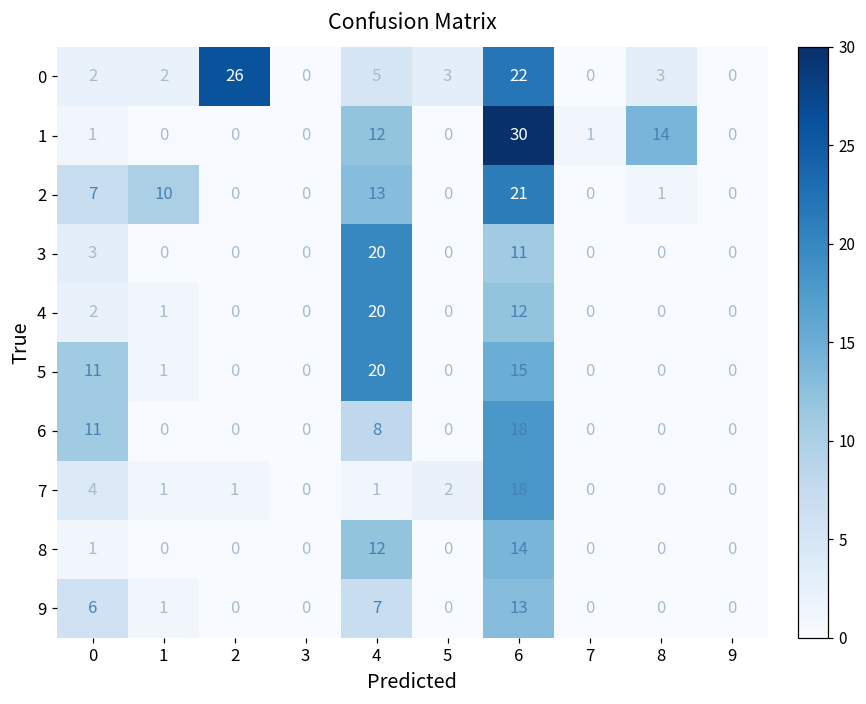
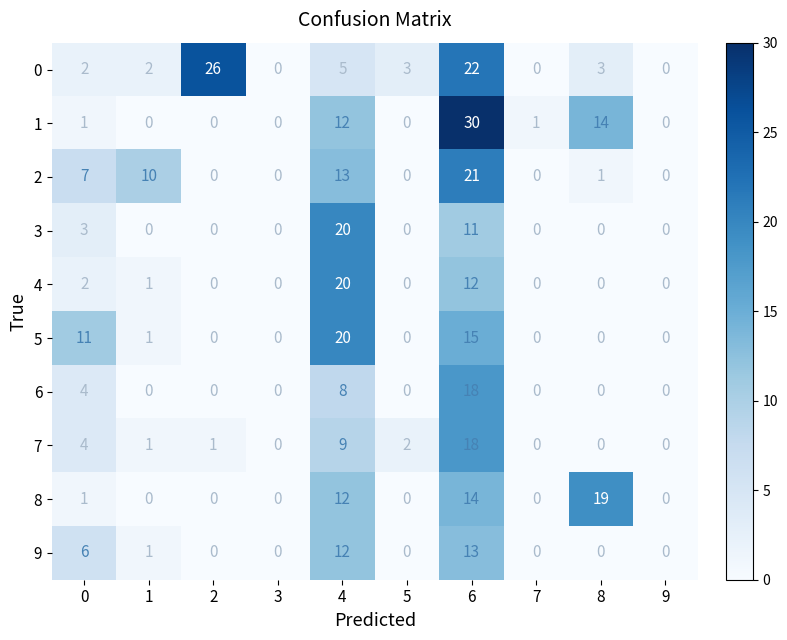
6, 0: 11 -> 4
7, 4: 1 -> 9
8, 8: 0 -> 19
9, 4: 7 -> 12
